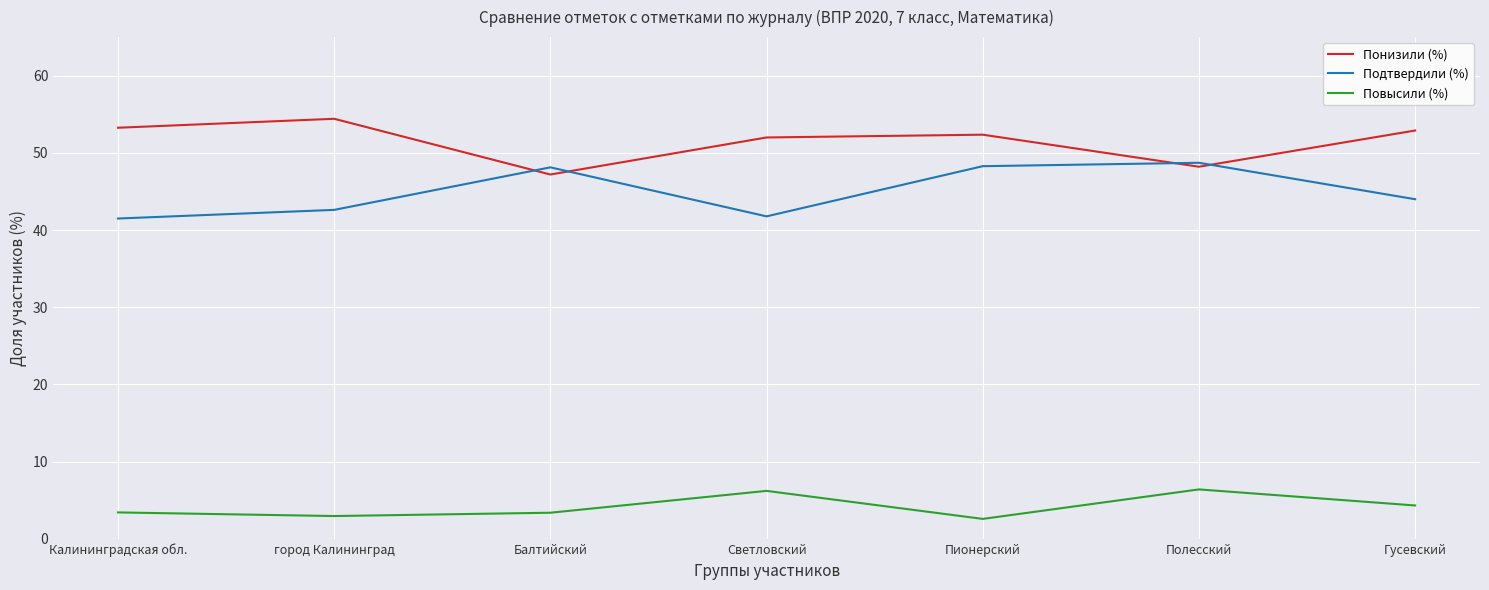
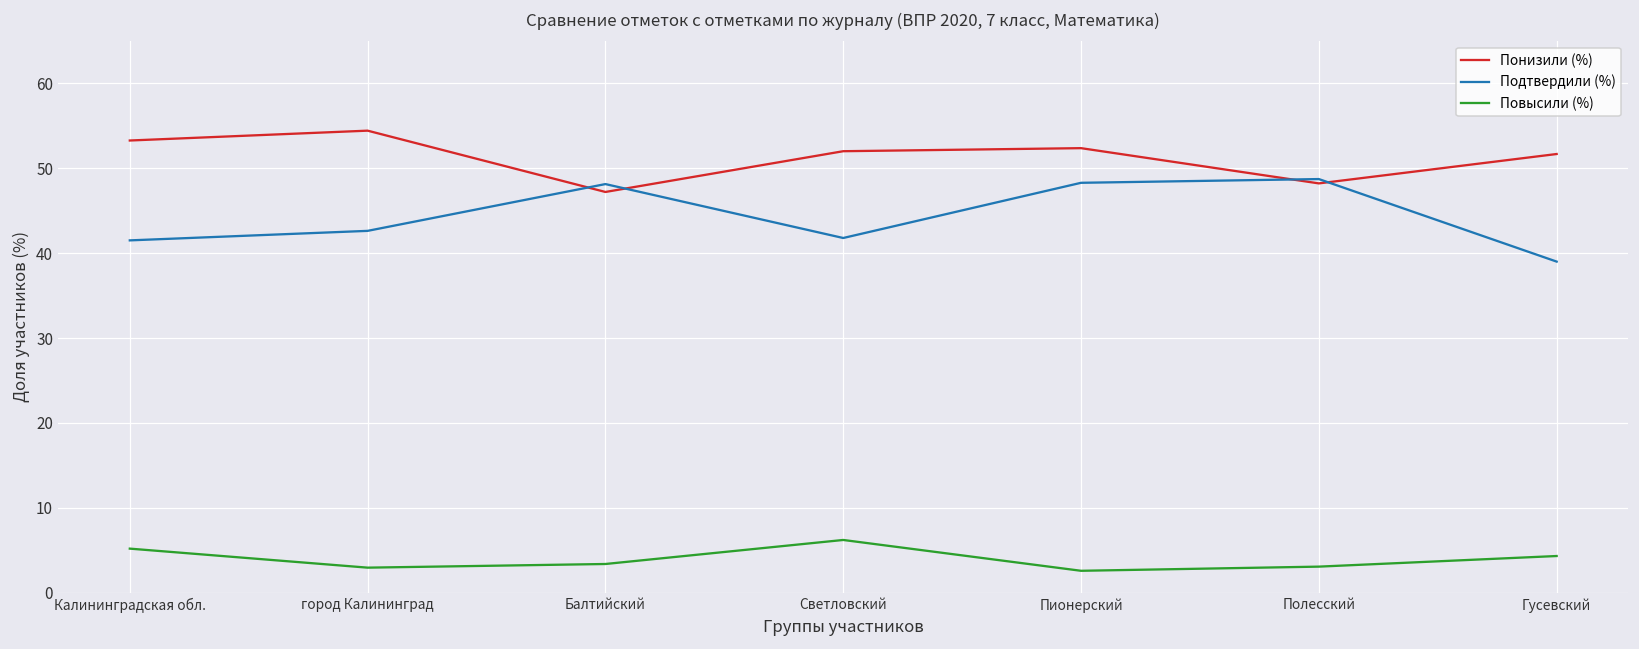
Повысили (%), Калининградская обл.: 3 -> 5
Повысили (%), Полесский: 6 -> 3
Понизили (%), Гусевский: 53 -> 52
Подтвердили (%), Гусевский: 44 -> 39
